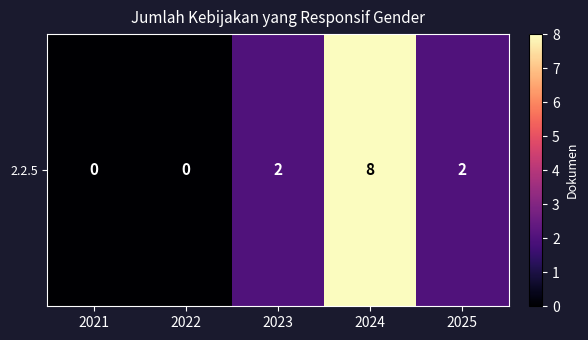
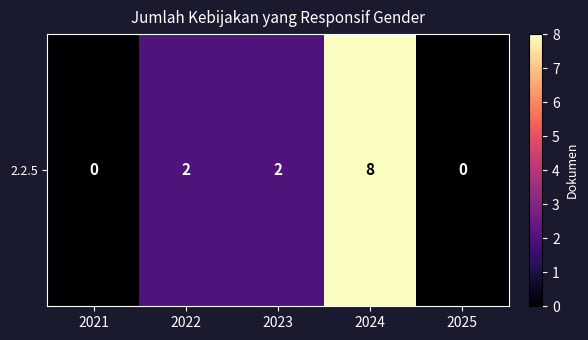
2.2.5, 2022: 0 -> 2
2.2.5, 2025: 2 -> 0
